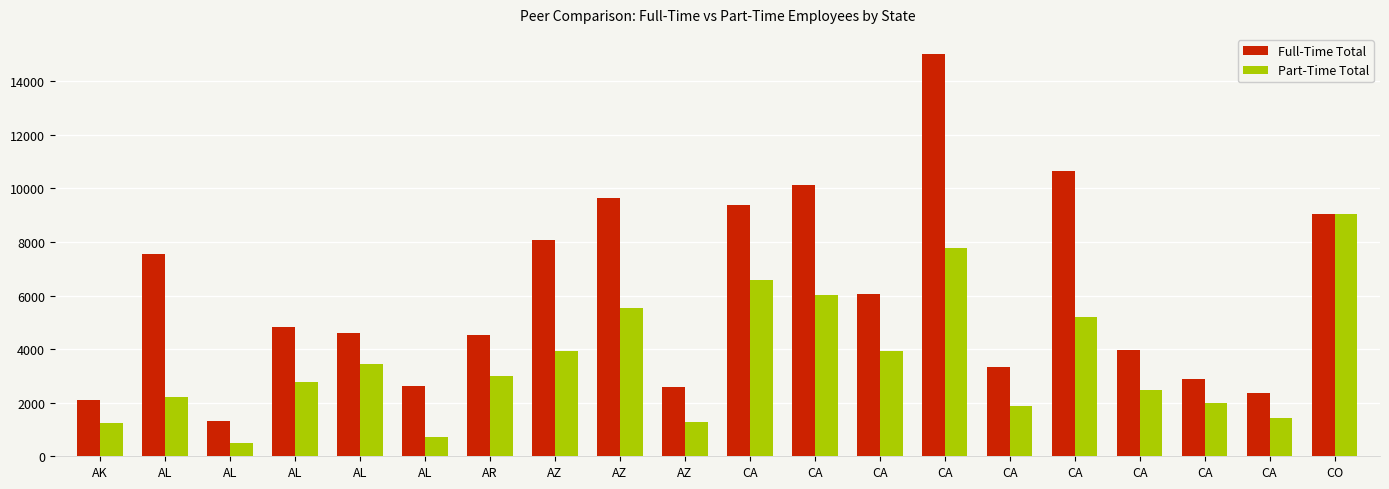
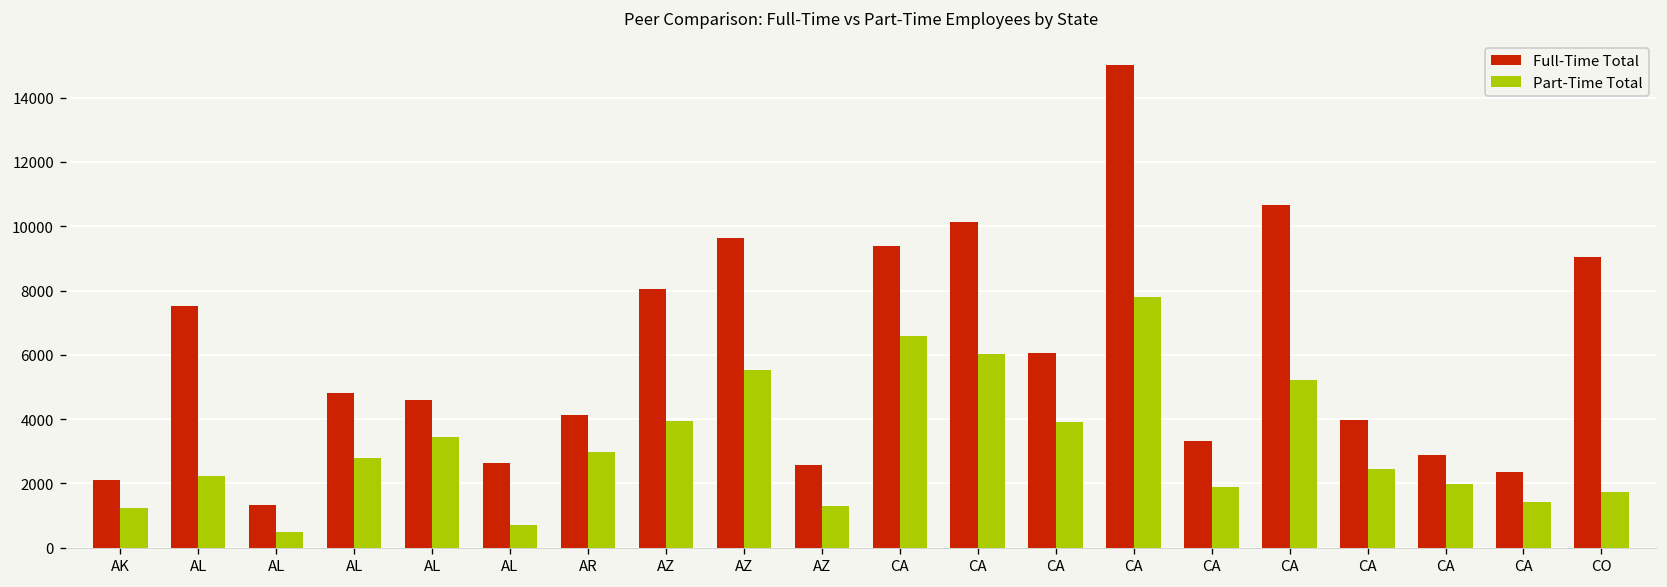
Full-Time Total, AR: 4500 -> 4100
Part-Time Total, CO: 9000 -> 1700
